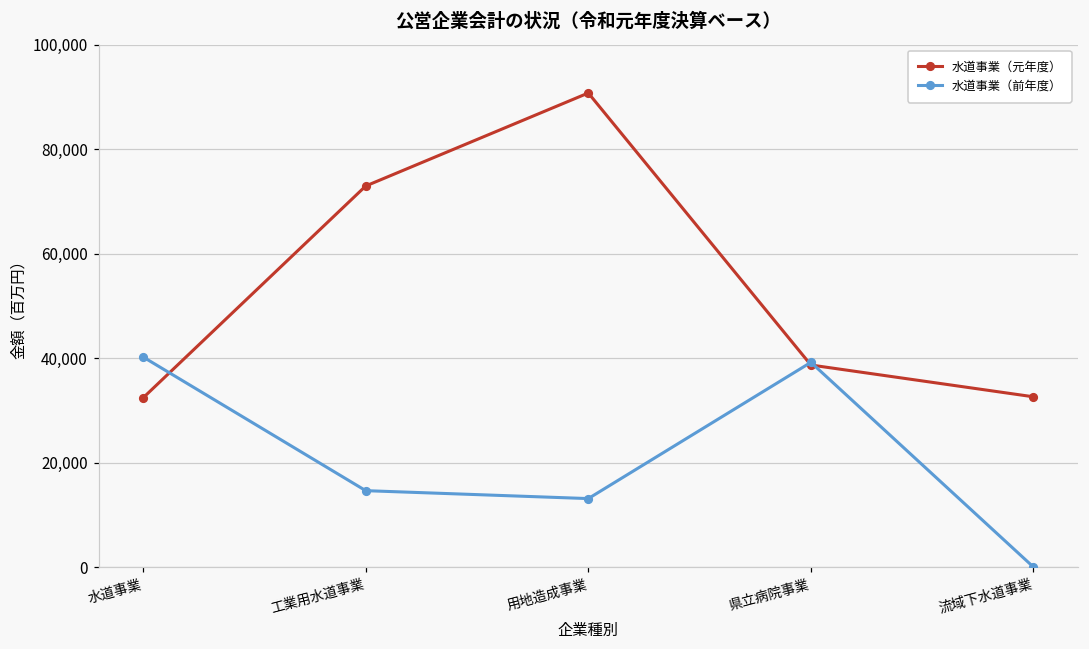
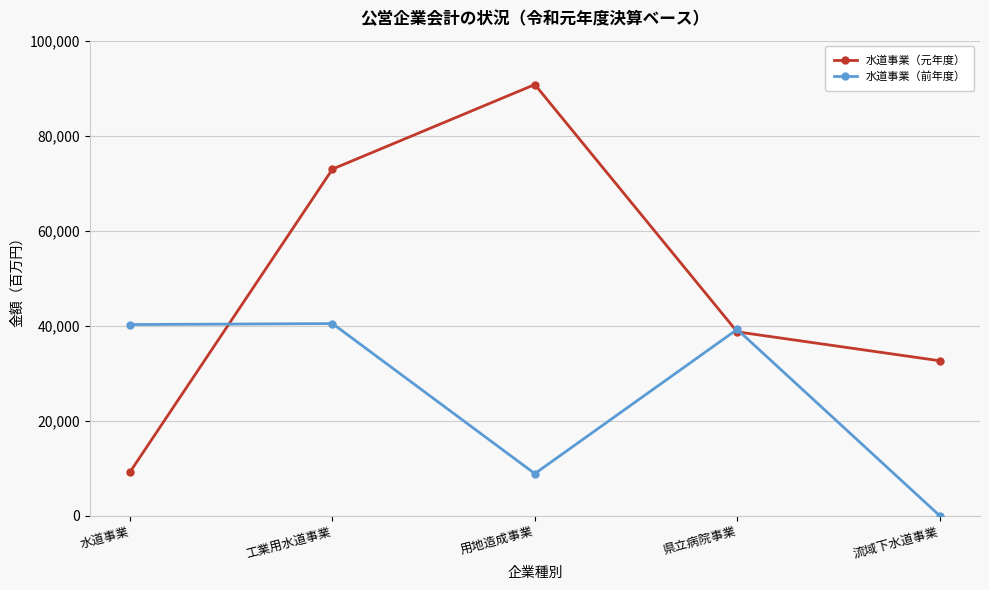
水道事業（元年度）, 水道事業: 32,000 -> 9,000
水道事業（前年度）, 工業用水道事業: 15,000 -> 40,000
水道事業（前年度）, 用地造成事業: 13,000 -> 9,000
